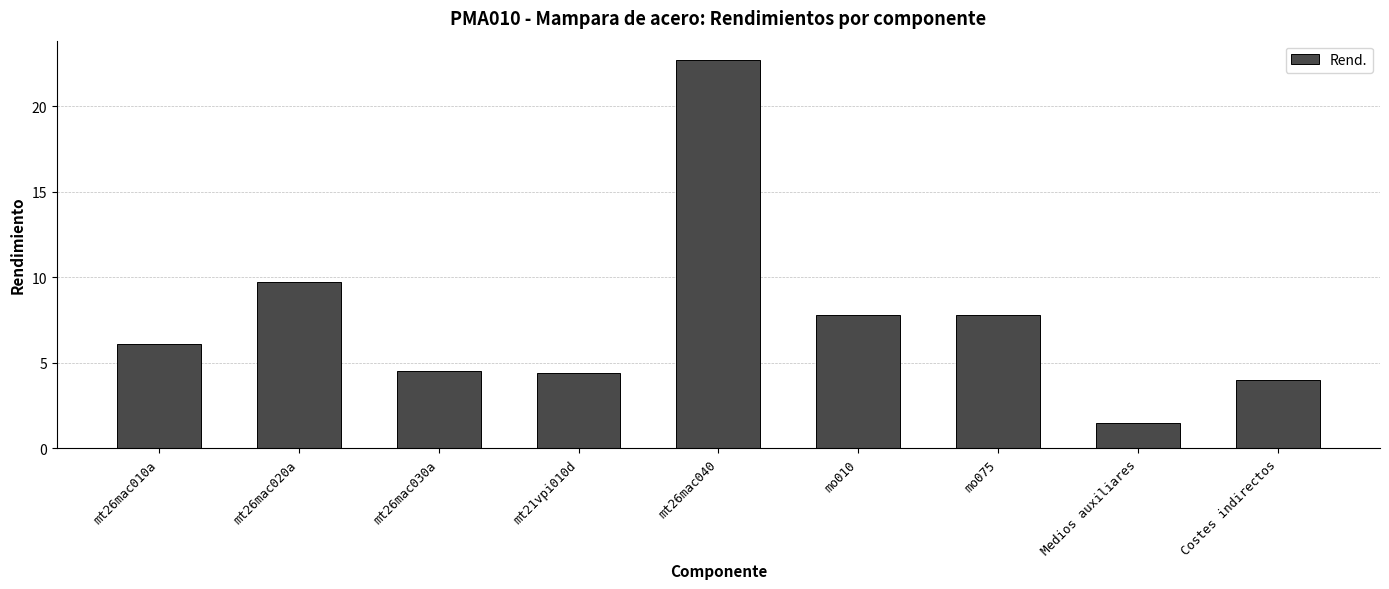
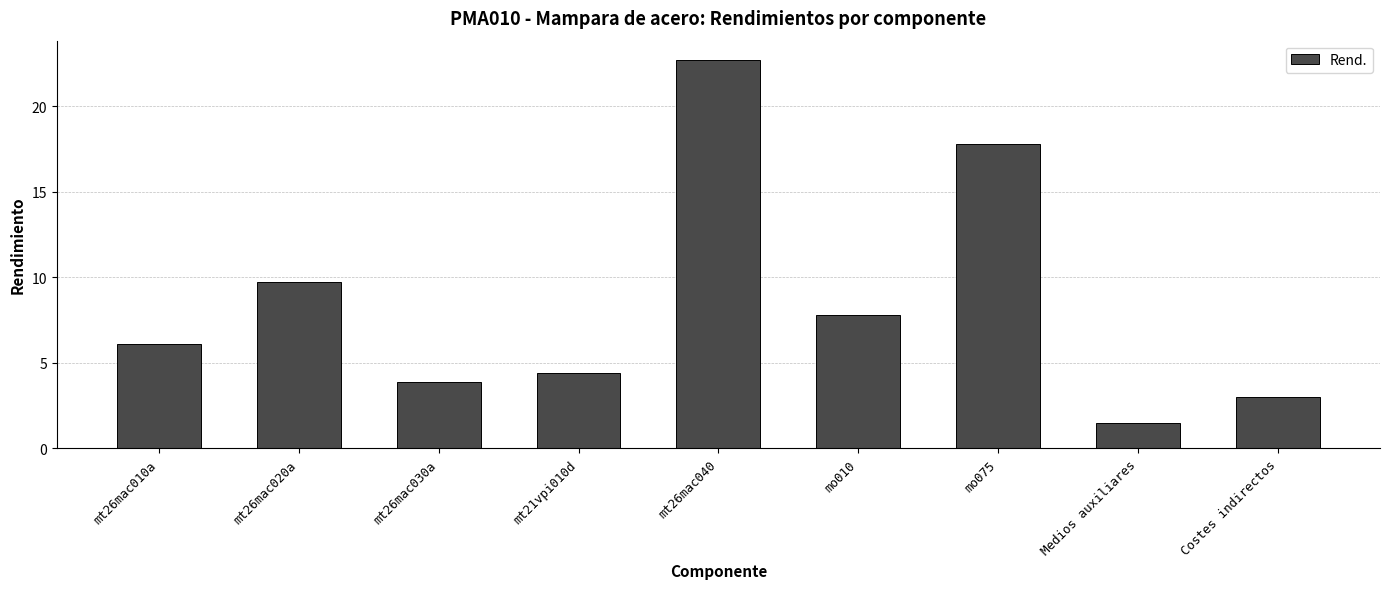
mt26mac030a: 4.5 -> 3.9
mo075: 7.8 -> 17.8
Costes indirectos: 4 -> 3
